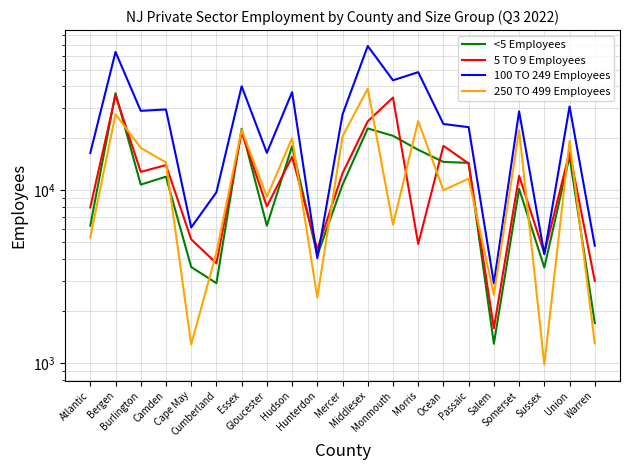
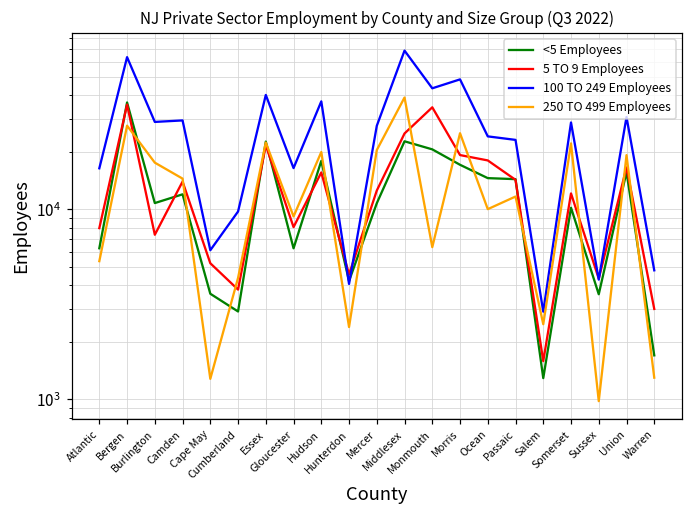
5 TO 9 Employees, Burlington: 13000 -> 7400
5 TO 9 Employees, Morris: 4900 -> 19000
